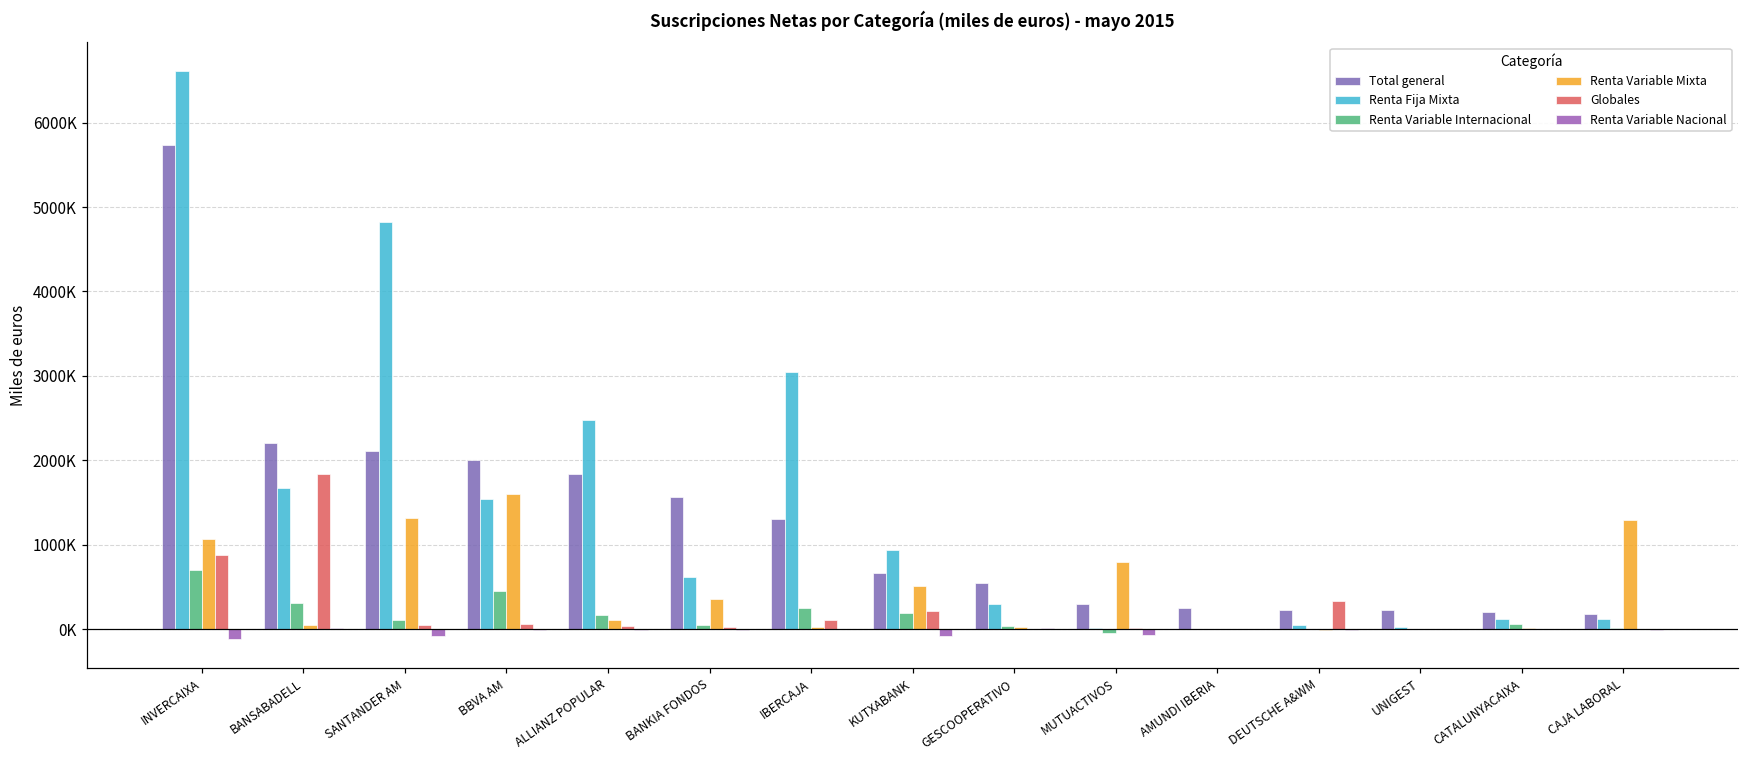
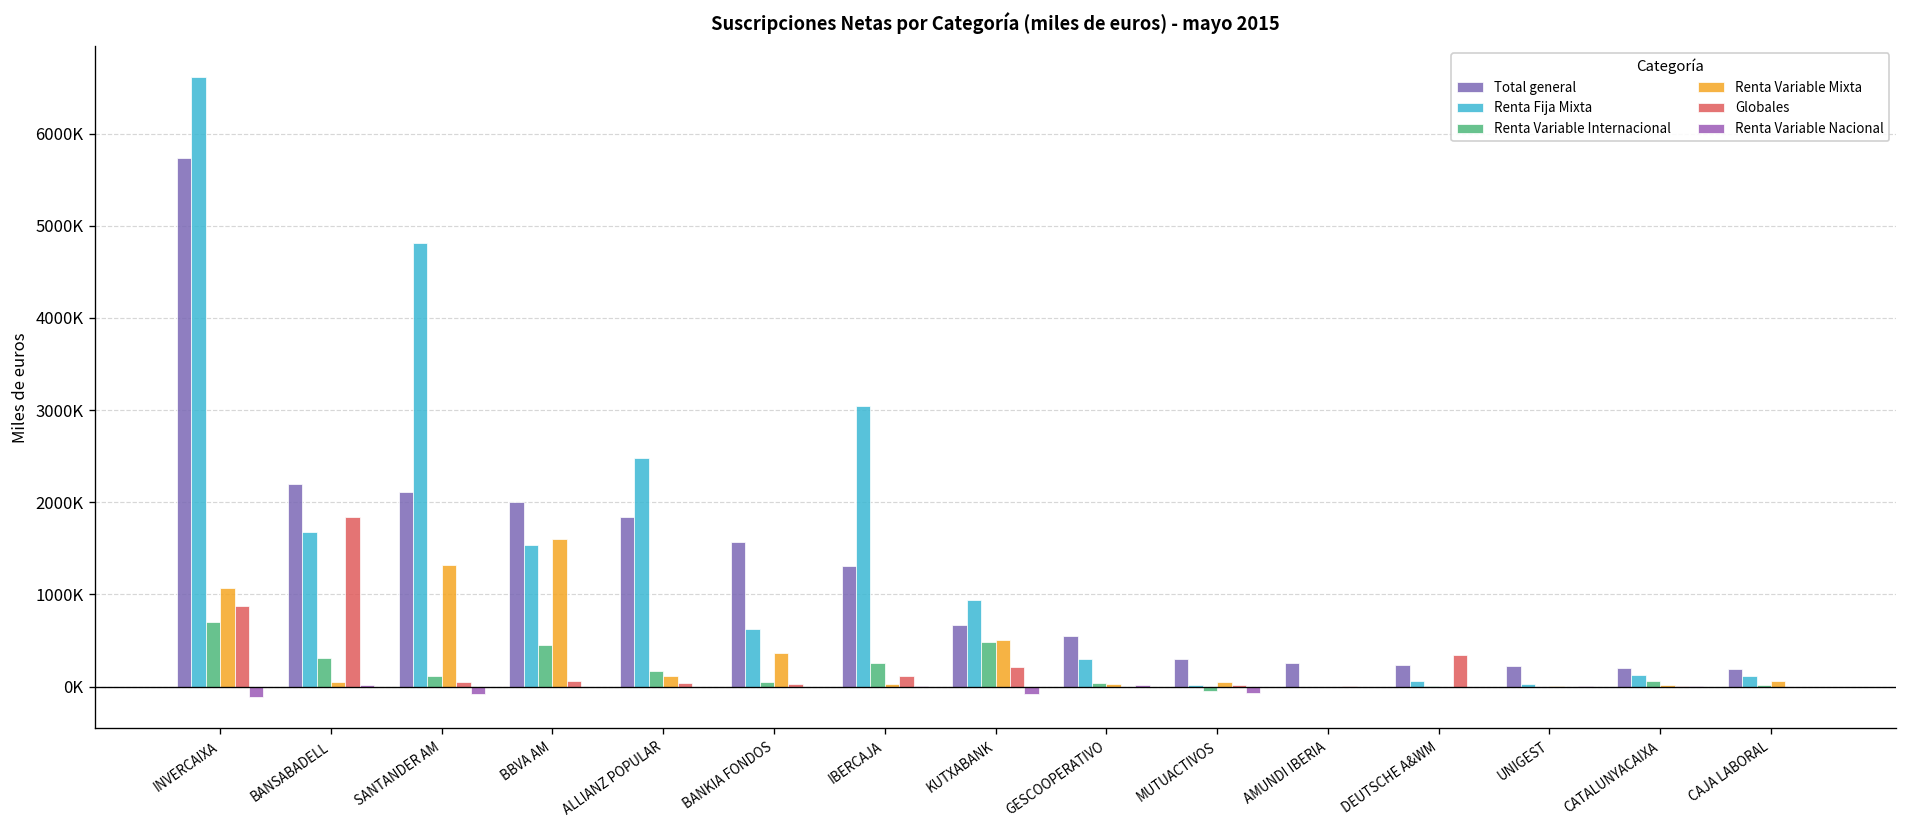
Renta Variable Internacional, KUTXABANK: 200000 -> 500000
Renta Variable Mixta, MUTUACTIVOS: 800000 -> 100000
Renta Variable Mixta, CAJA LABORAL: 1300000 -> 100000
